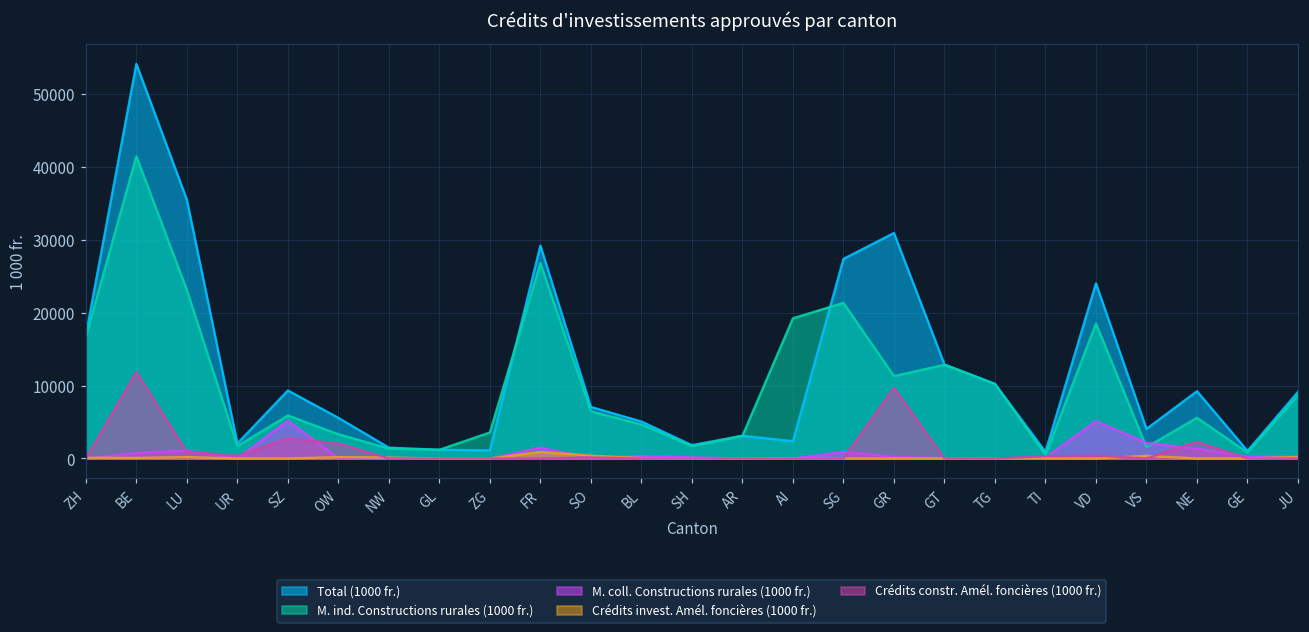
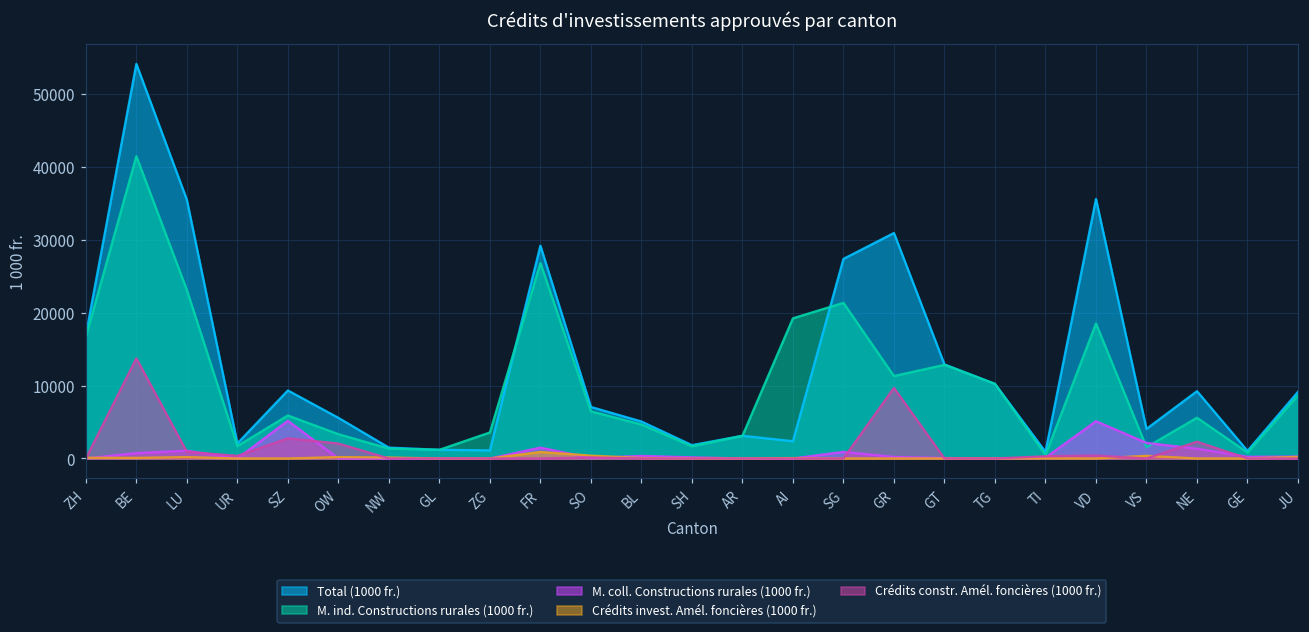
Crédits constr. Amél. foncières (1000 fr.), BE: 12000 -> 14000
Total (1000 fr.), VD: 24000 -> 36000
